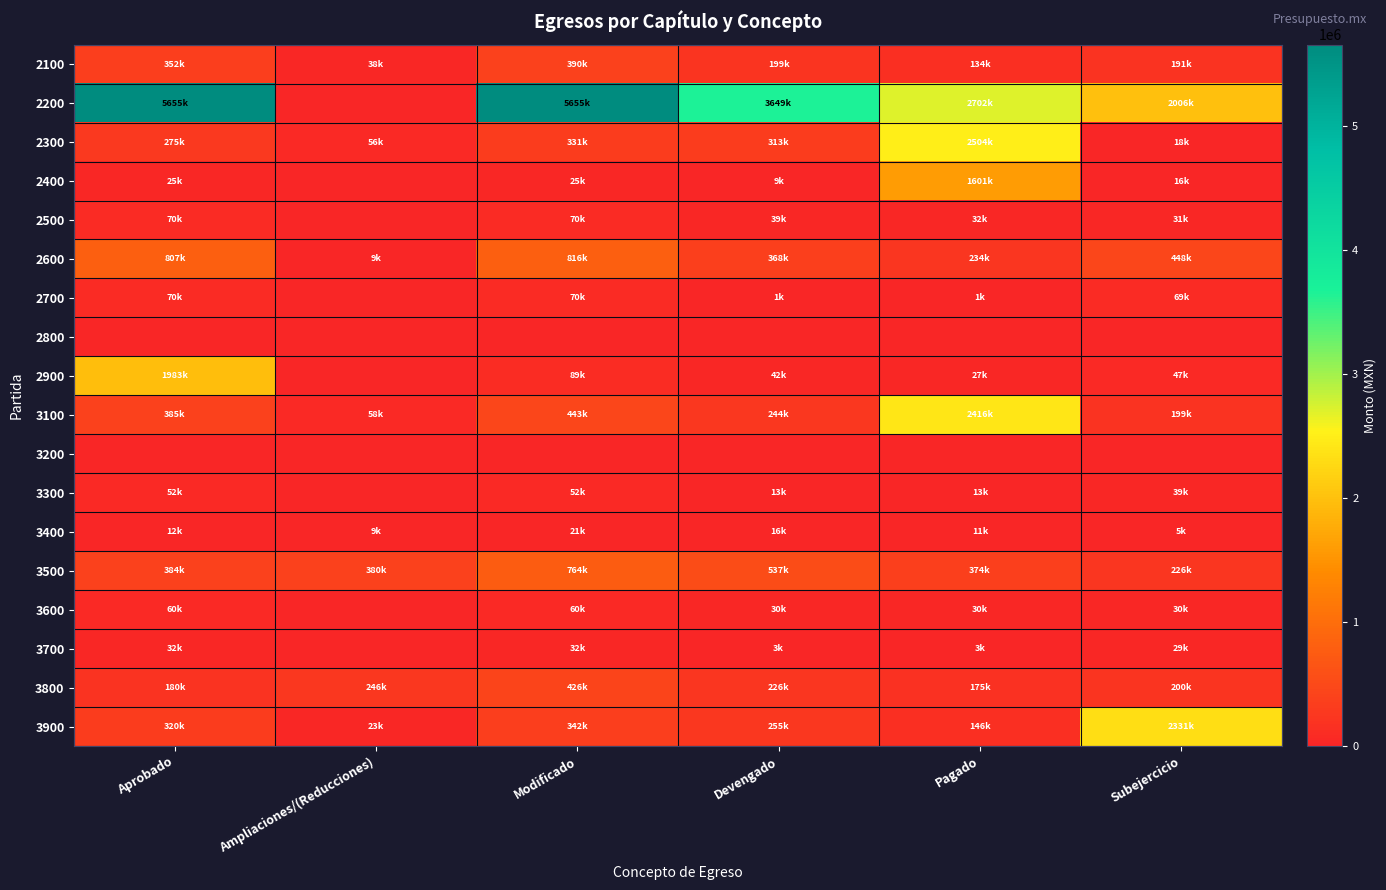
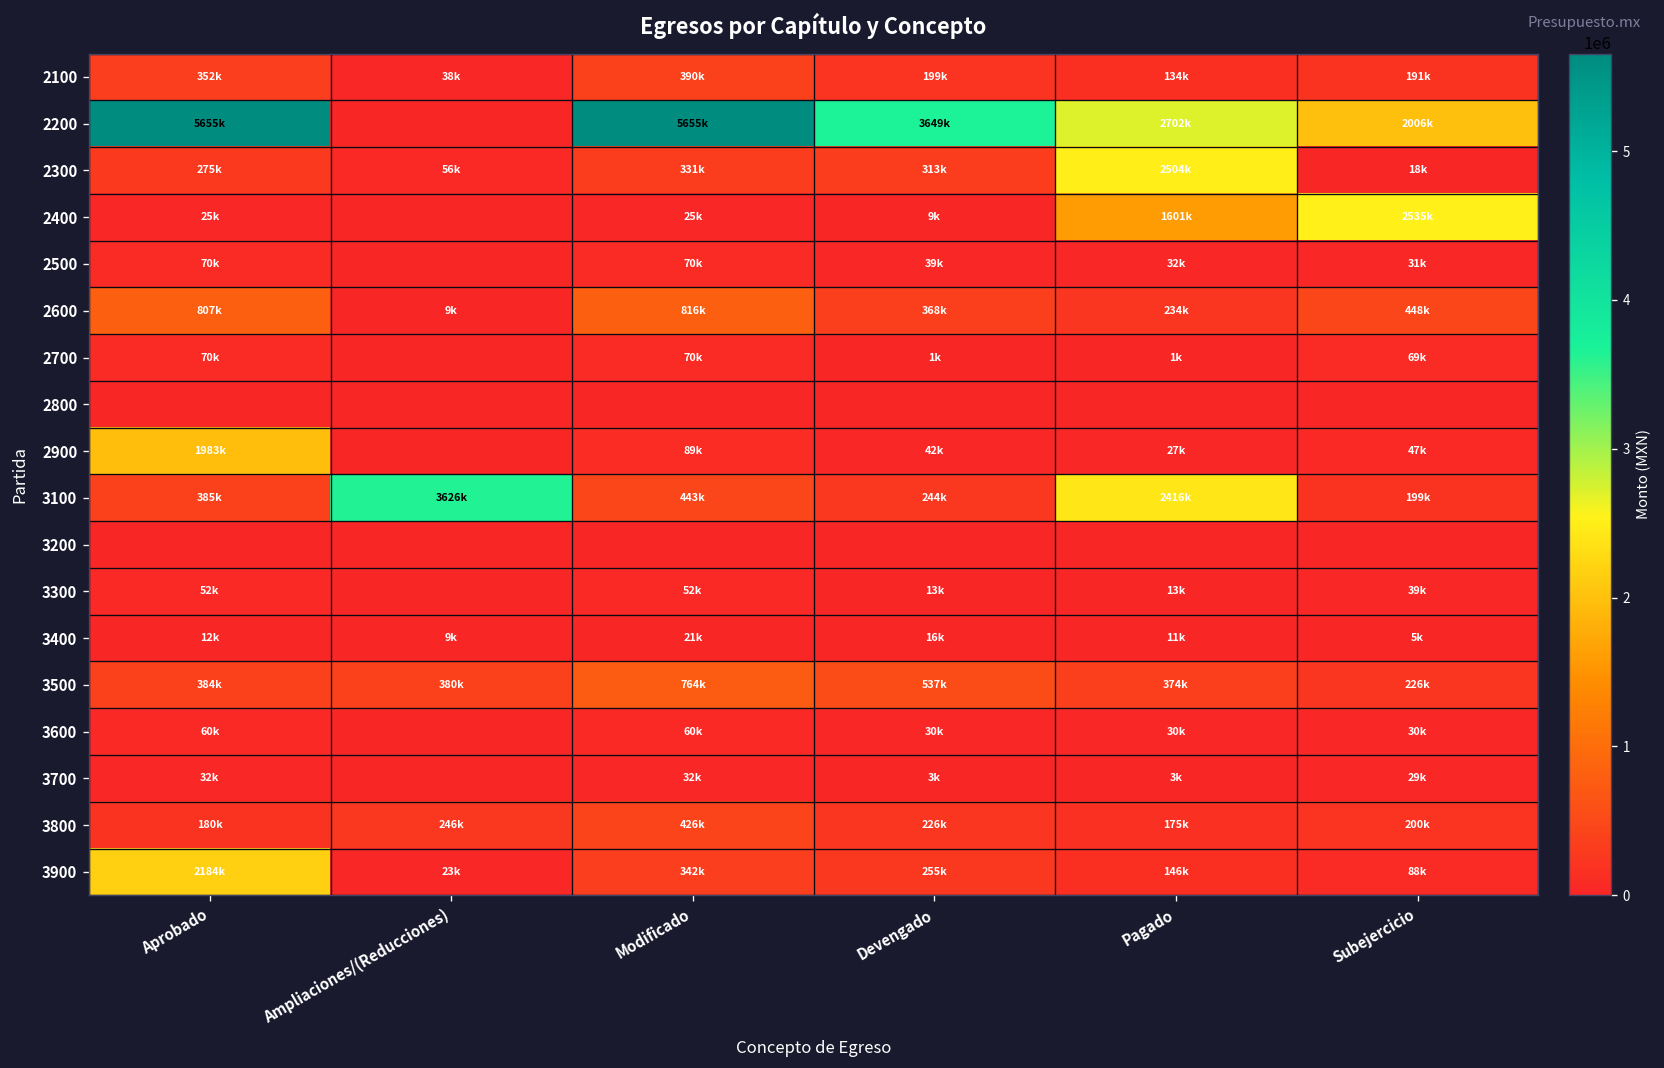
2400, Subejercicio: 16k -> 2535k
3100, Ampliaciones/(Reducciones): 58k -> 3626k
3900, Aprobado: 320k -> 2184k
3900, Subejercicio: 2331k -> 88k
